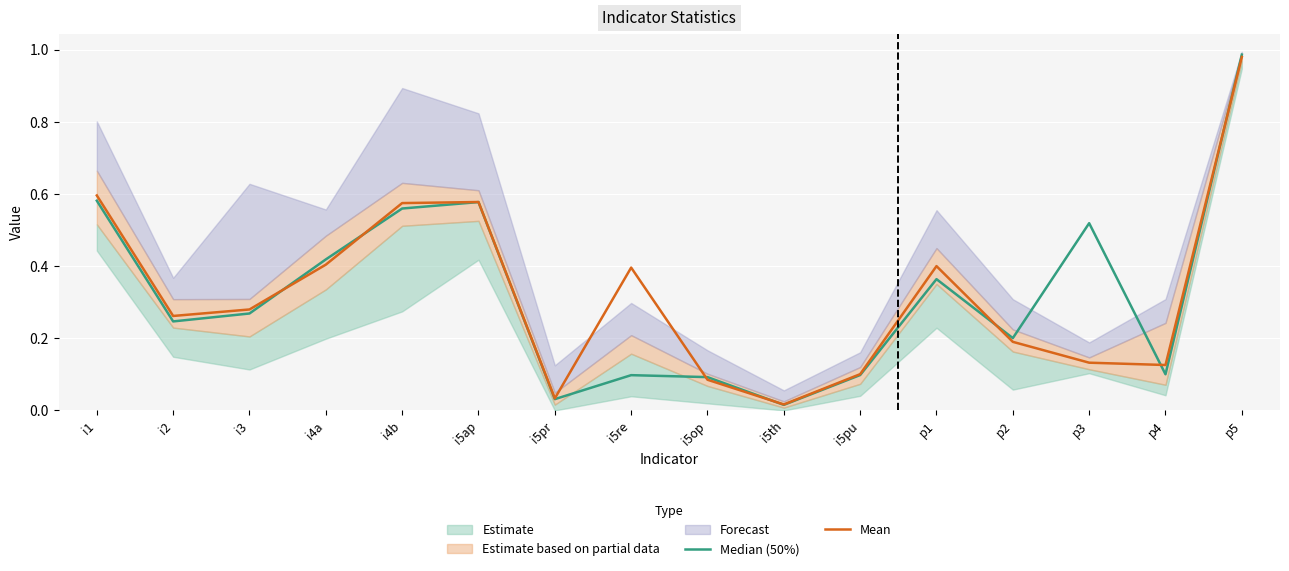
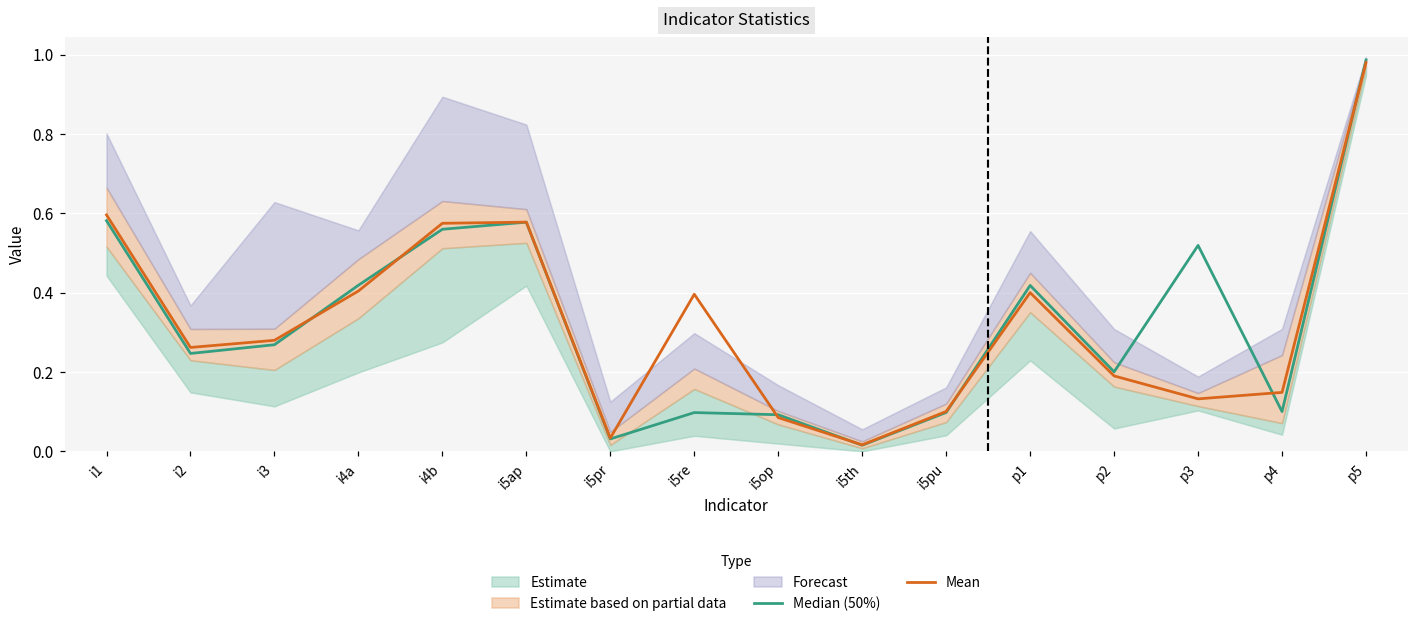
Median (50%), p1: 0.36 -> 0.42
Mean, p4: 0.13 -> 0.15
